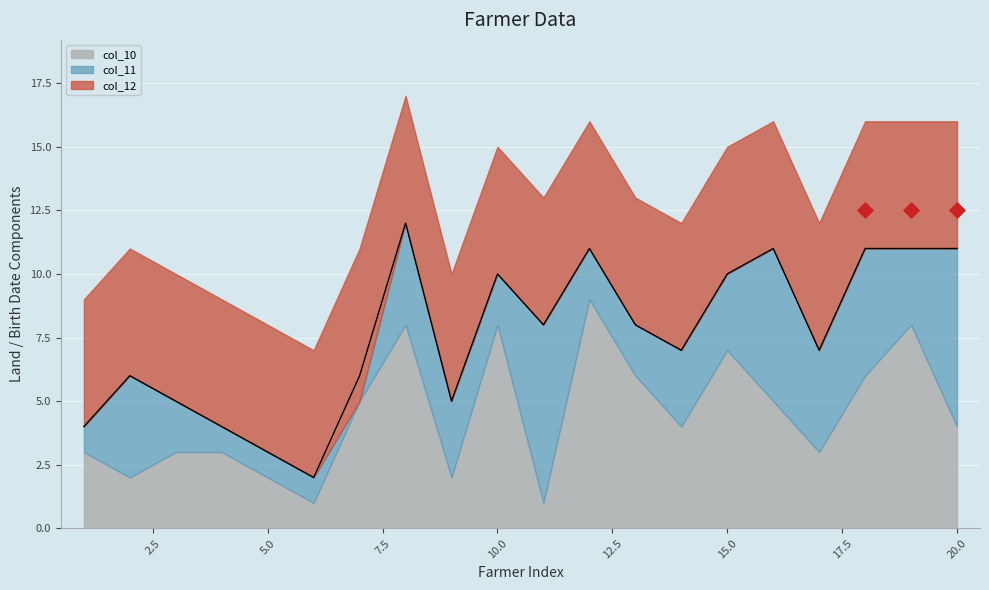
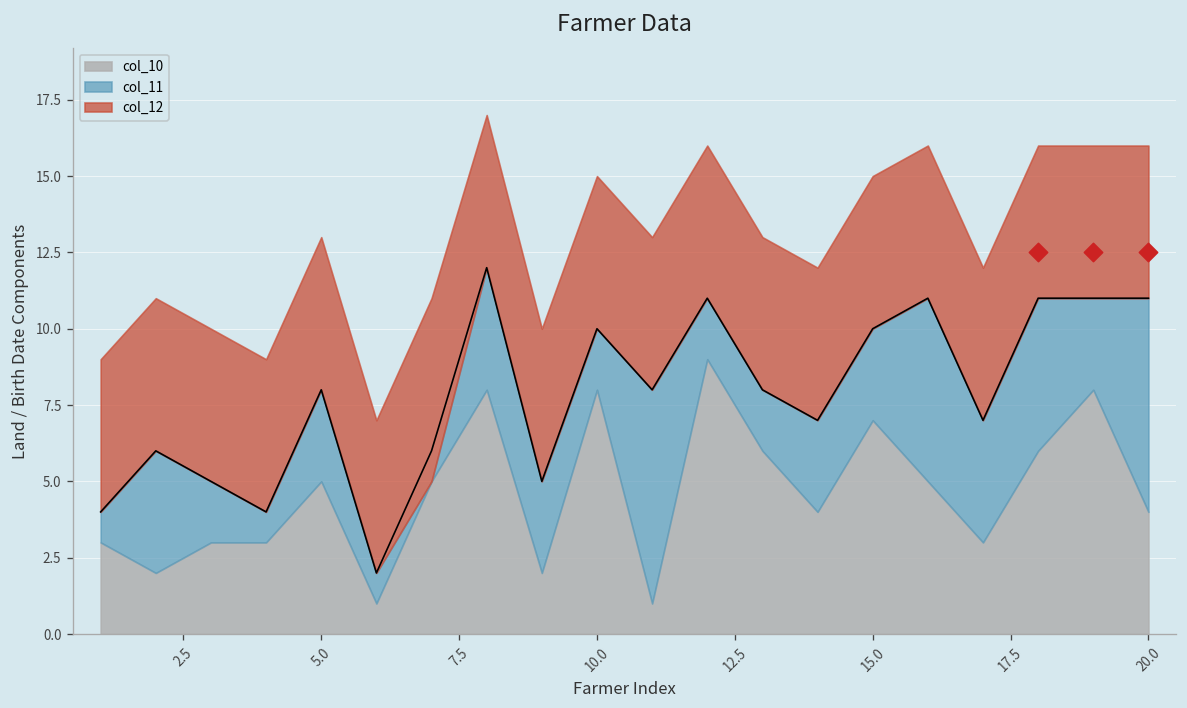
col_10, 5.0: 2 -> 5
col_11, 5.0: 1 -> 3
